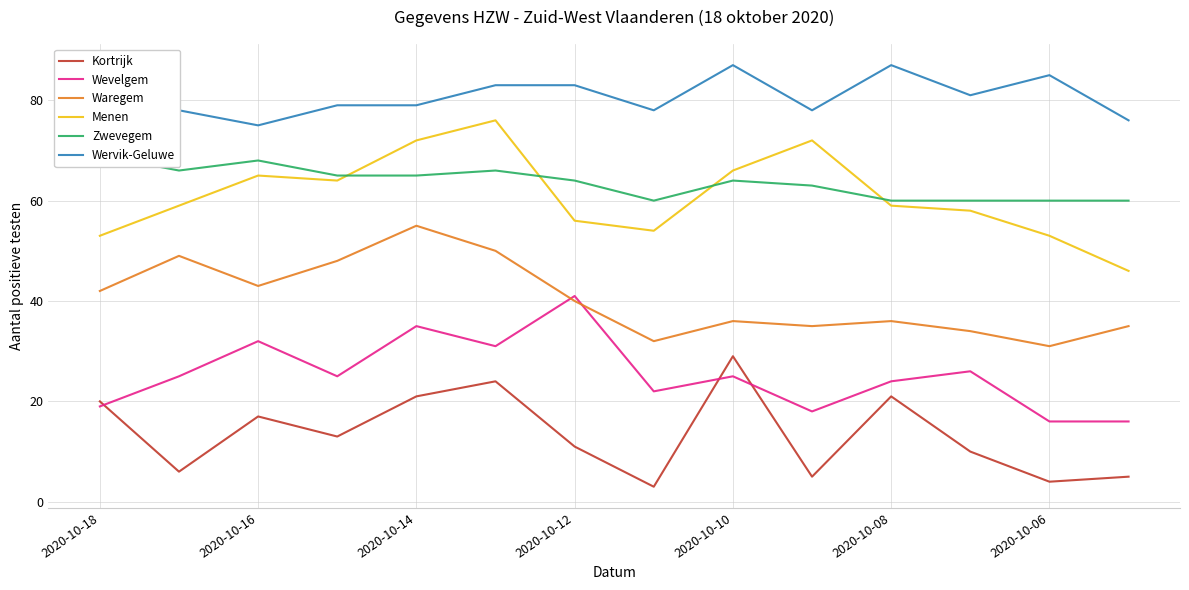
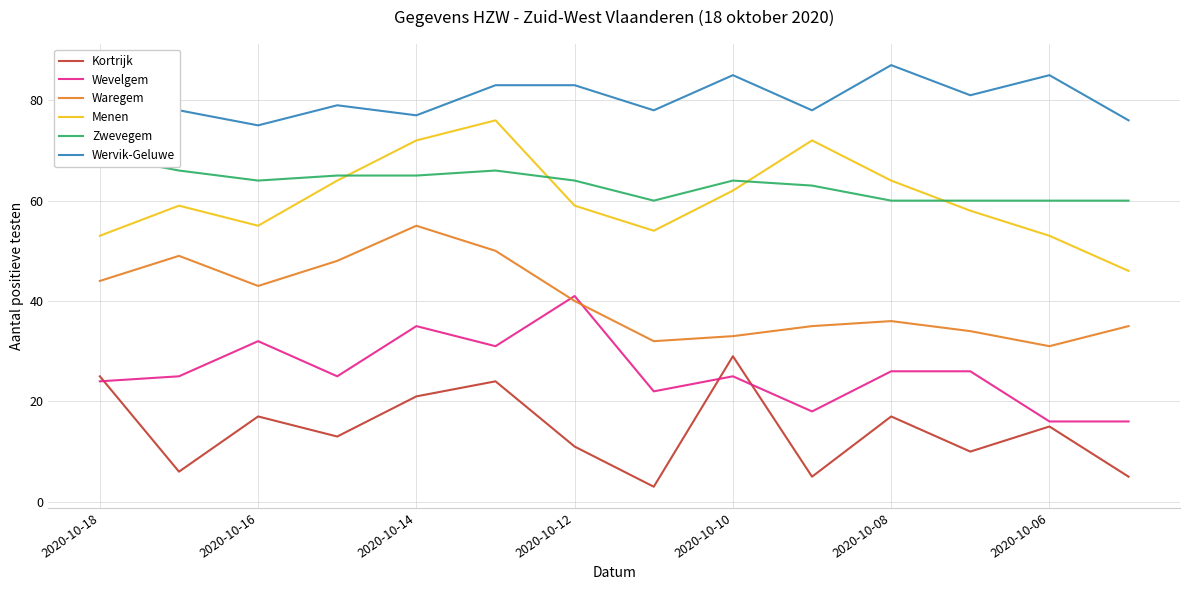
Kortrijk, 2020-10-18: 20 -> 25
Wevelgem, 2020-10-18: 19 -> 24
Waregem, 2020-10-18: 42 -> 44
Menen, 2020-10-16: 65 -> 55
Zwevegem, 2020-10-16: 68 -> 64
Wervik-Geluwe, 2020-10-14: 79 -> 77
Menen, 2020-10-12: 56 -> 59
Waregem, 2020-10-10: 36 -> 33
Menen, 2020-10-10: 66 -> 62
Wervik-Geluwe, 2020-10-10: 87 -> 85
Kortrijk, 2020-10-08: 21 -> 17
Wevelgem, 2020-10-08: 24 -> 26
Menen, 2020-10-08: 59 -> 64
Kortrijk, 2020-10-06: 4 -> 15
